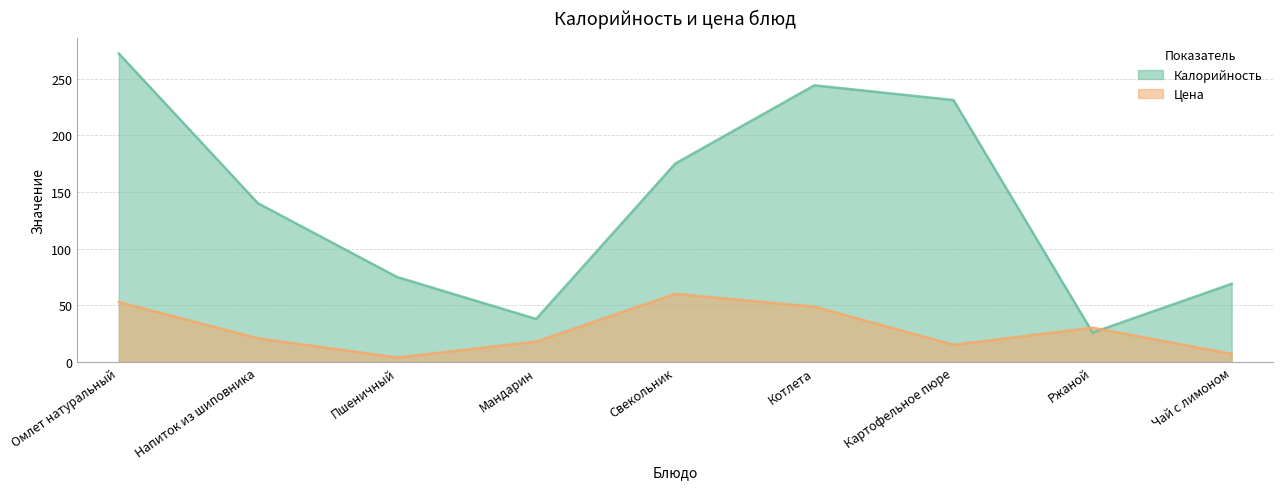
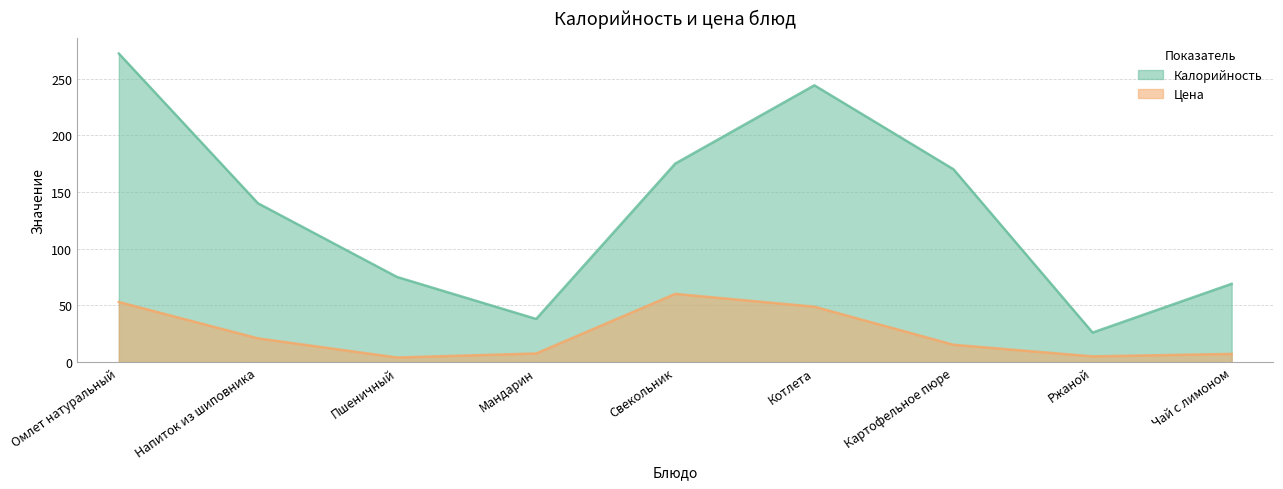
Цена, Мандарин: 18 -> 8
Калорийность, Картофельное пюре: 231 -> 170
Цена, Ржаной: 30 -> 5
